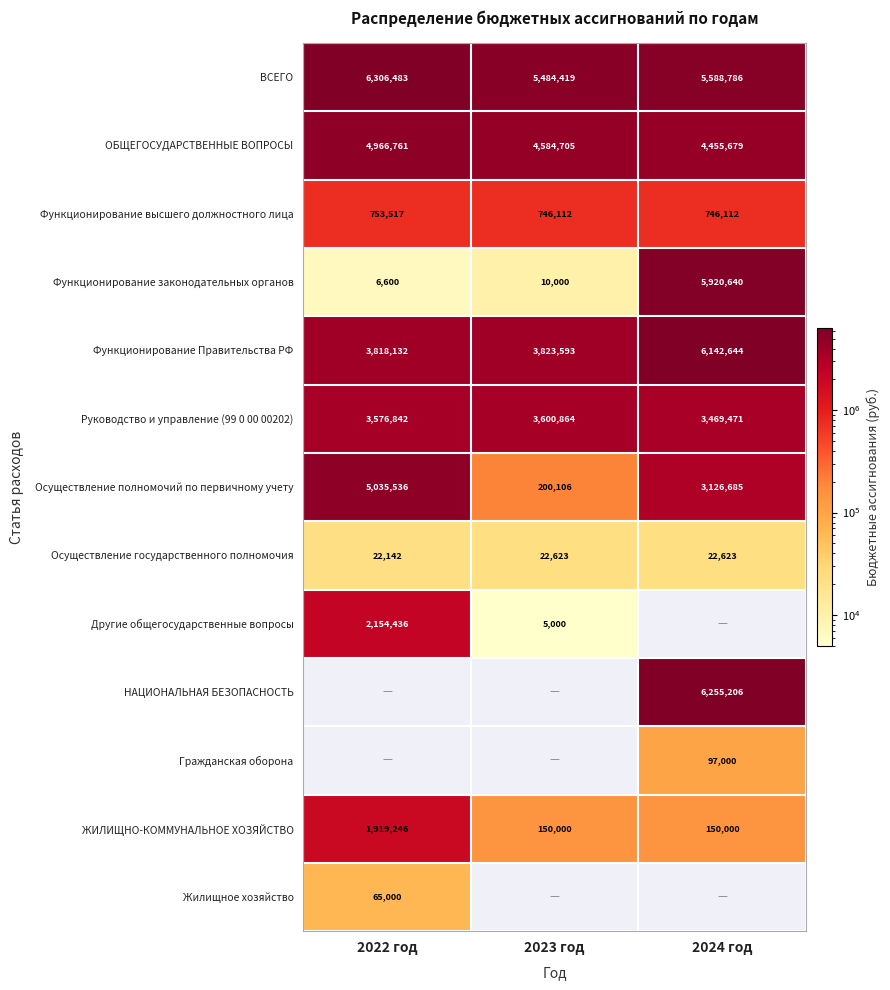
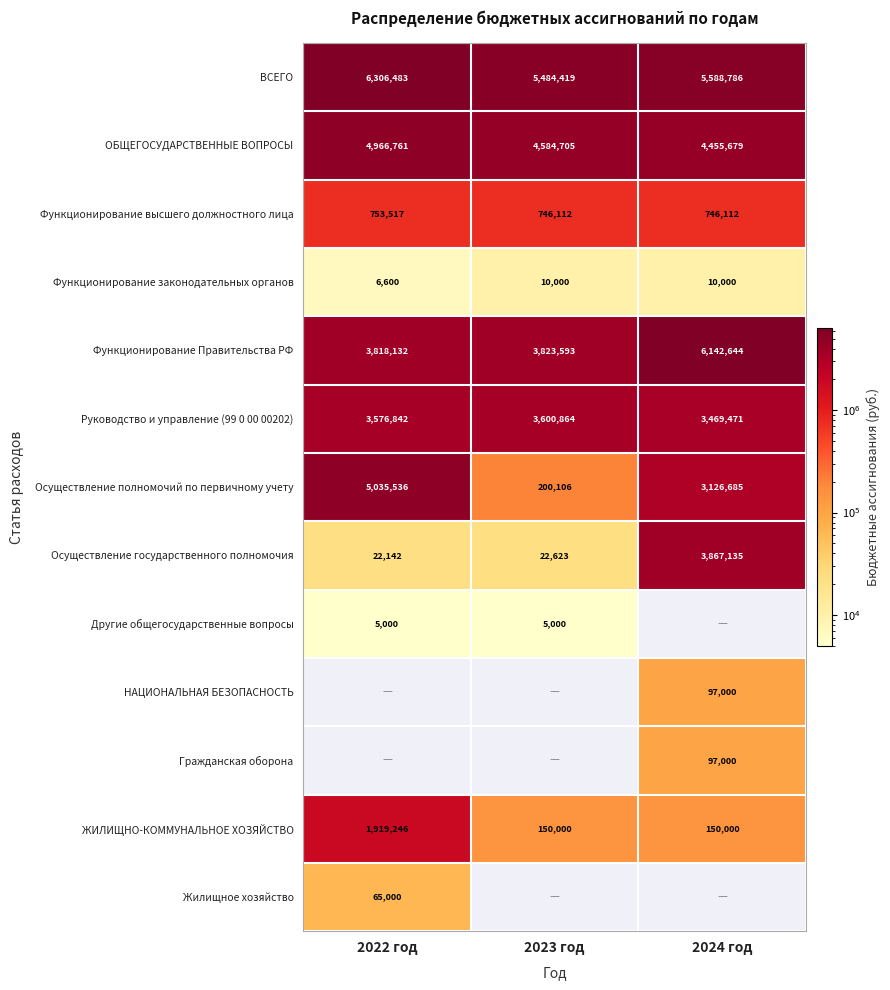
Функционирование законодательных органов, 2024 год: 5,920,640 -> 10,000
Осуществление государственного полномочия, 2024 год: 22,623 -> 3,867,135
Другие общегосударственные вопросы, 2022 год: 2,154,436 -> 5,000
НАЦИОНАЛЬНАЯ БЕЗОПАСНОСТЬ, 2024 год: 6,255,206 -> 97,000
